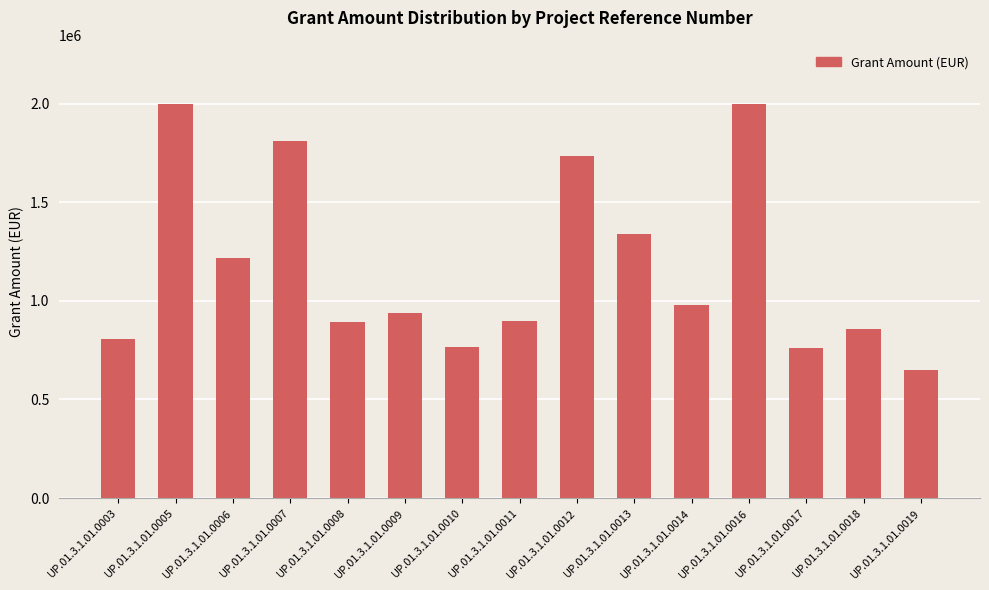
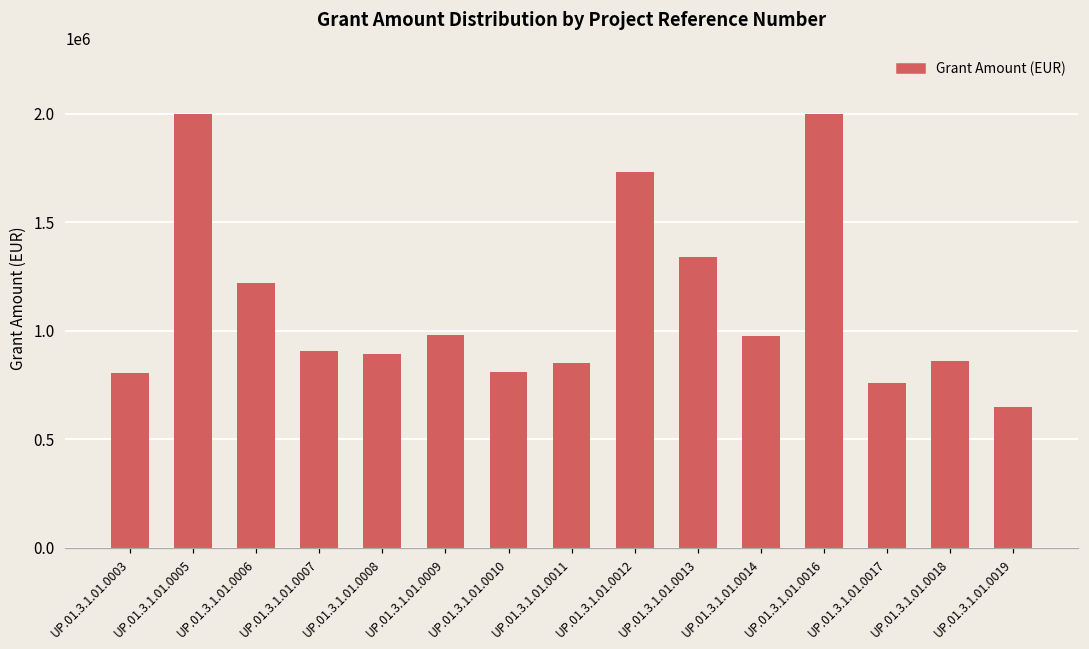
UP.01.3.1.01.0007: 1810000 -> 910000
UP.01.3.1.01.0009: 940000 -> 980000
UP.01.3.1.01.0010: 770000 -> 810000
UP.01.3.1.01.0011: 900000 -> 850000
